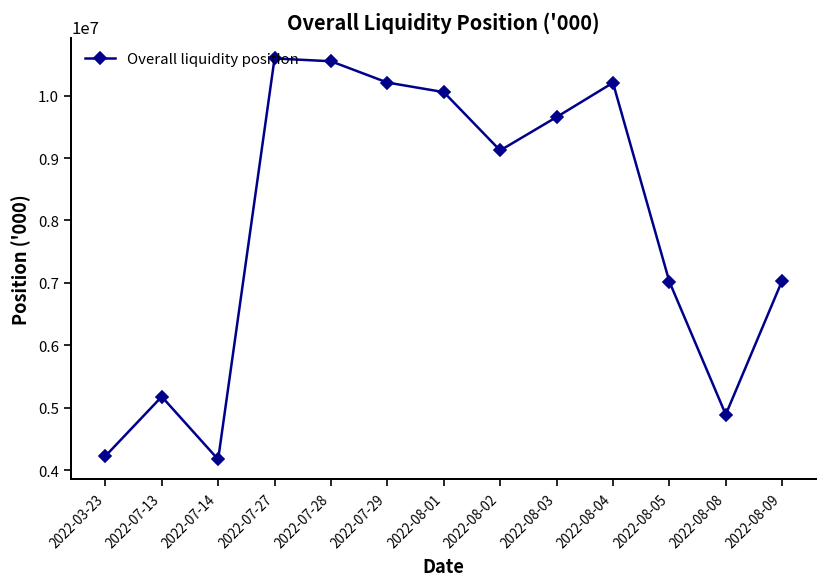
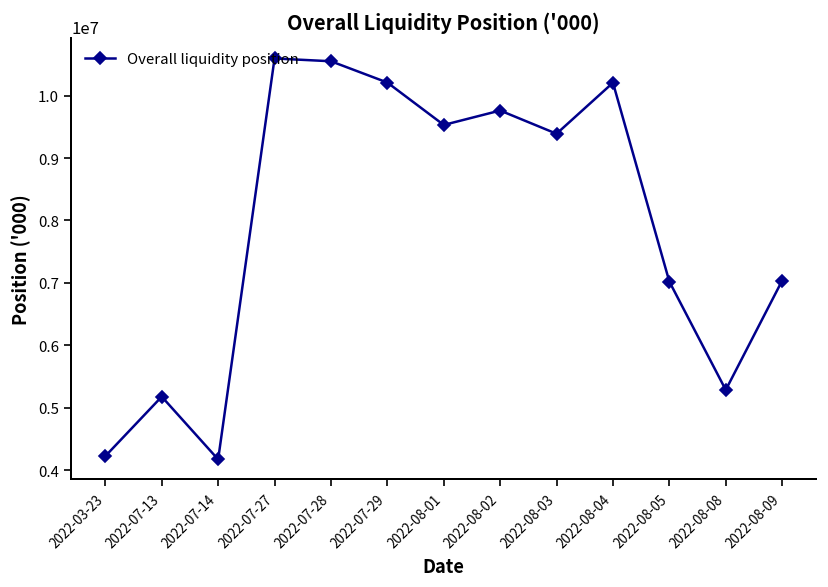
2022-08-01: 10100000 -> 9500000
2022-08-02: 9100000 -> 9800000
2022-08-03: 9700000 -> 9400000
2022-08-08: 4900000 -> 5300000
